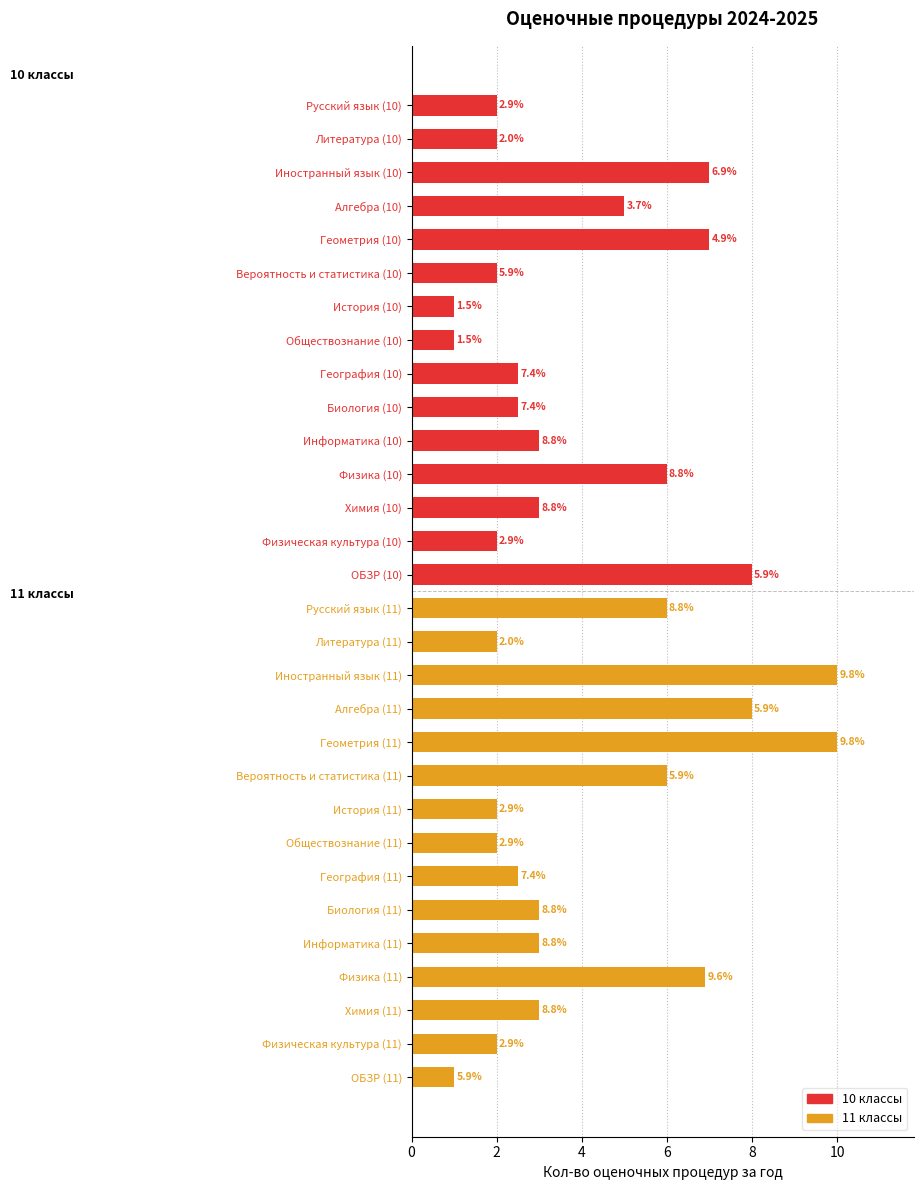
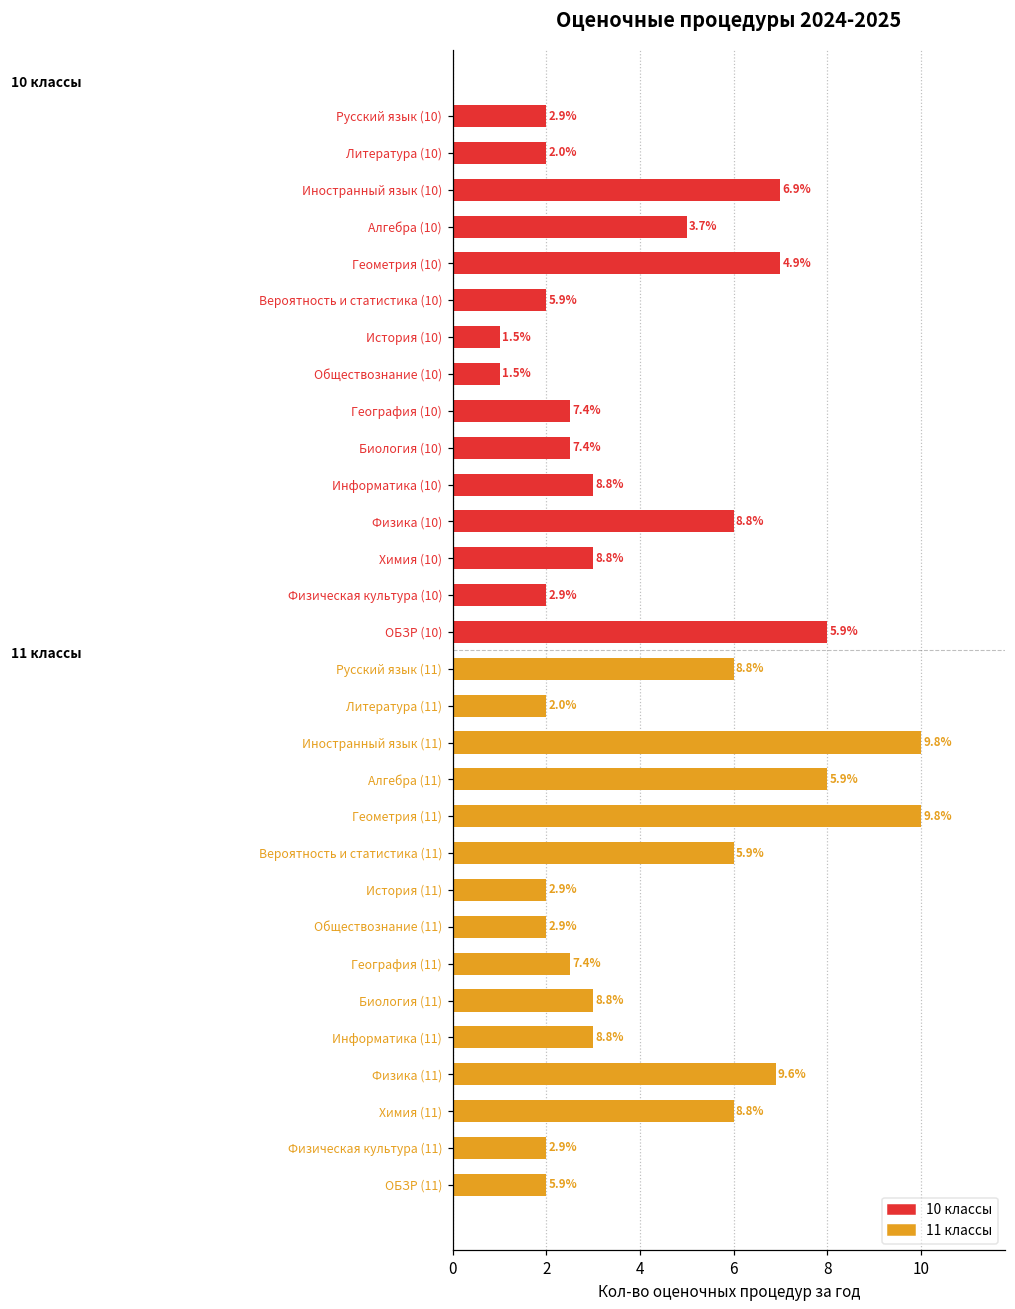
Химия (11): 3 -> 6
ОБЗР (11): 1 -> 2
